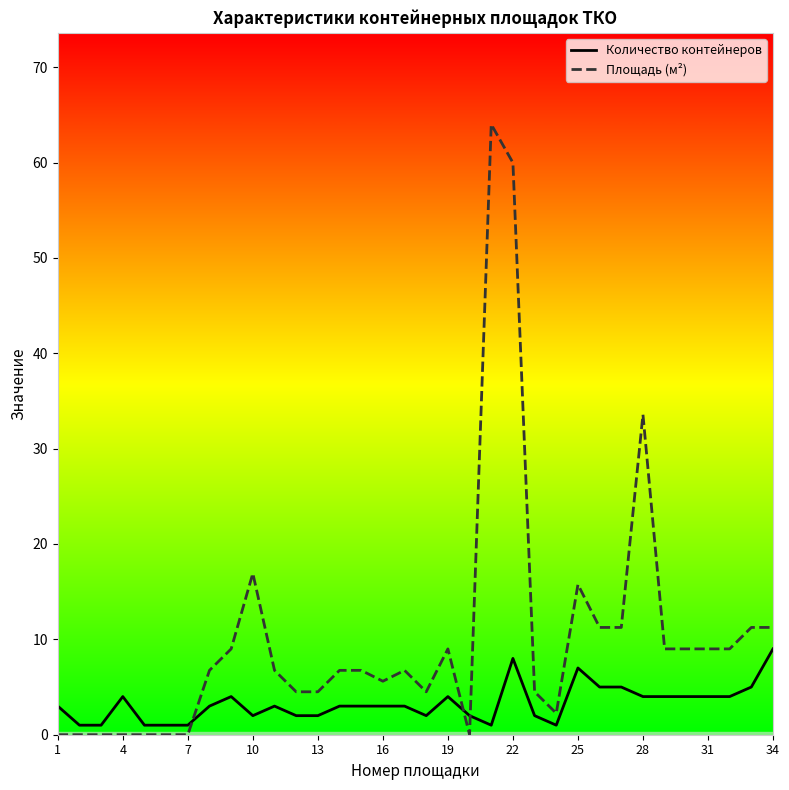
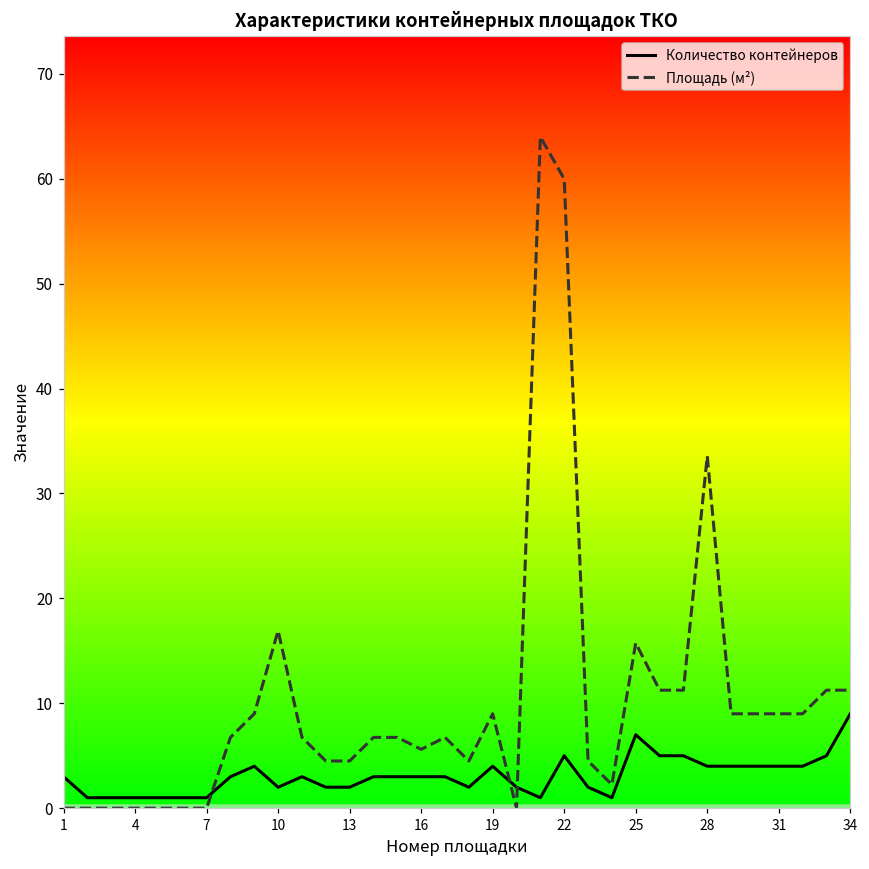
Количество контейнеров, 4: 4 -> 1
Количество контейнеров, 22: 8 -> 5
